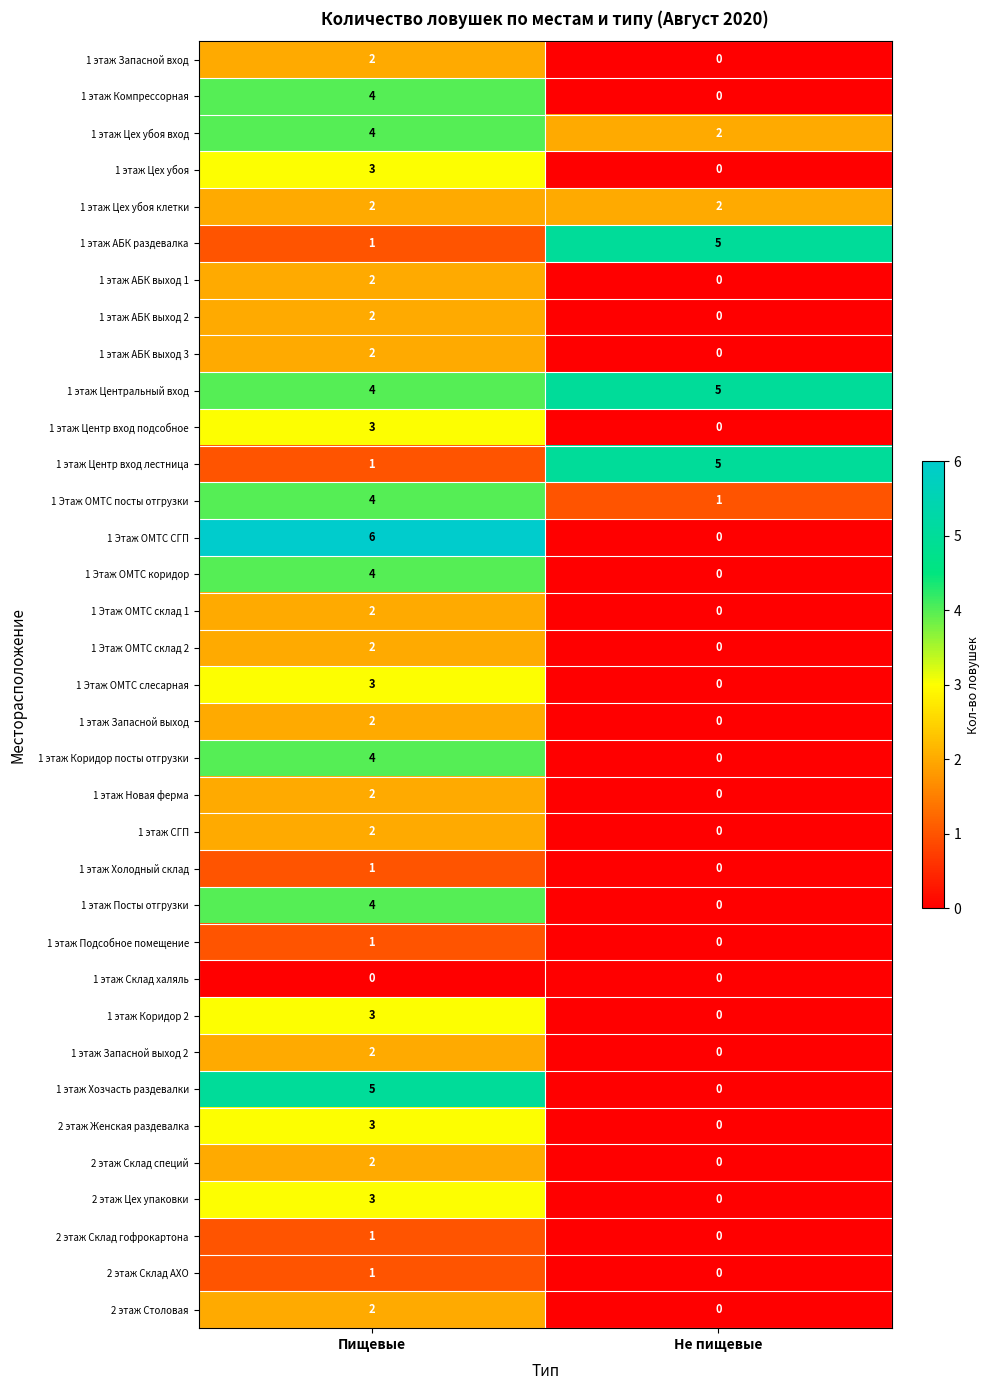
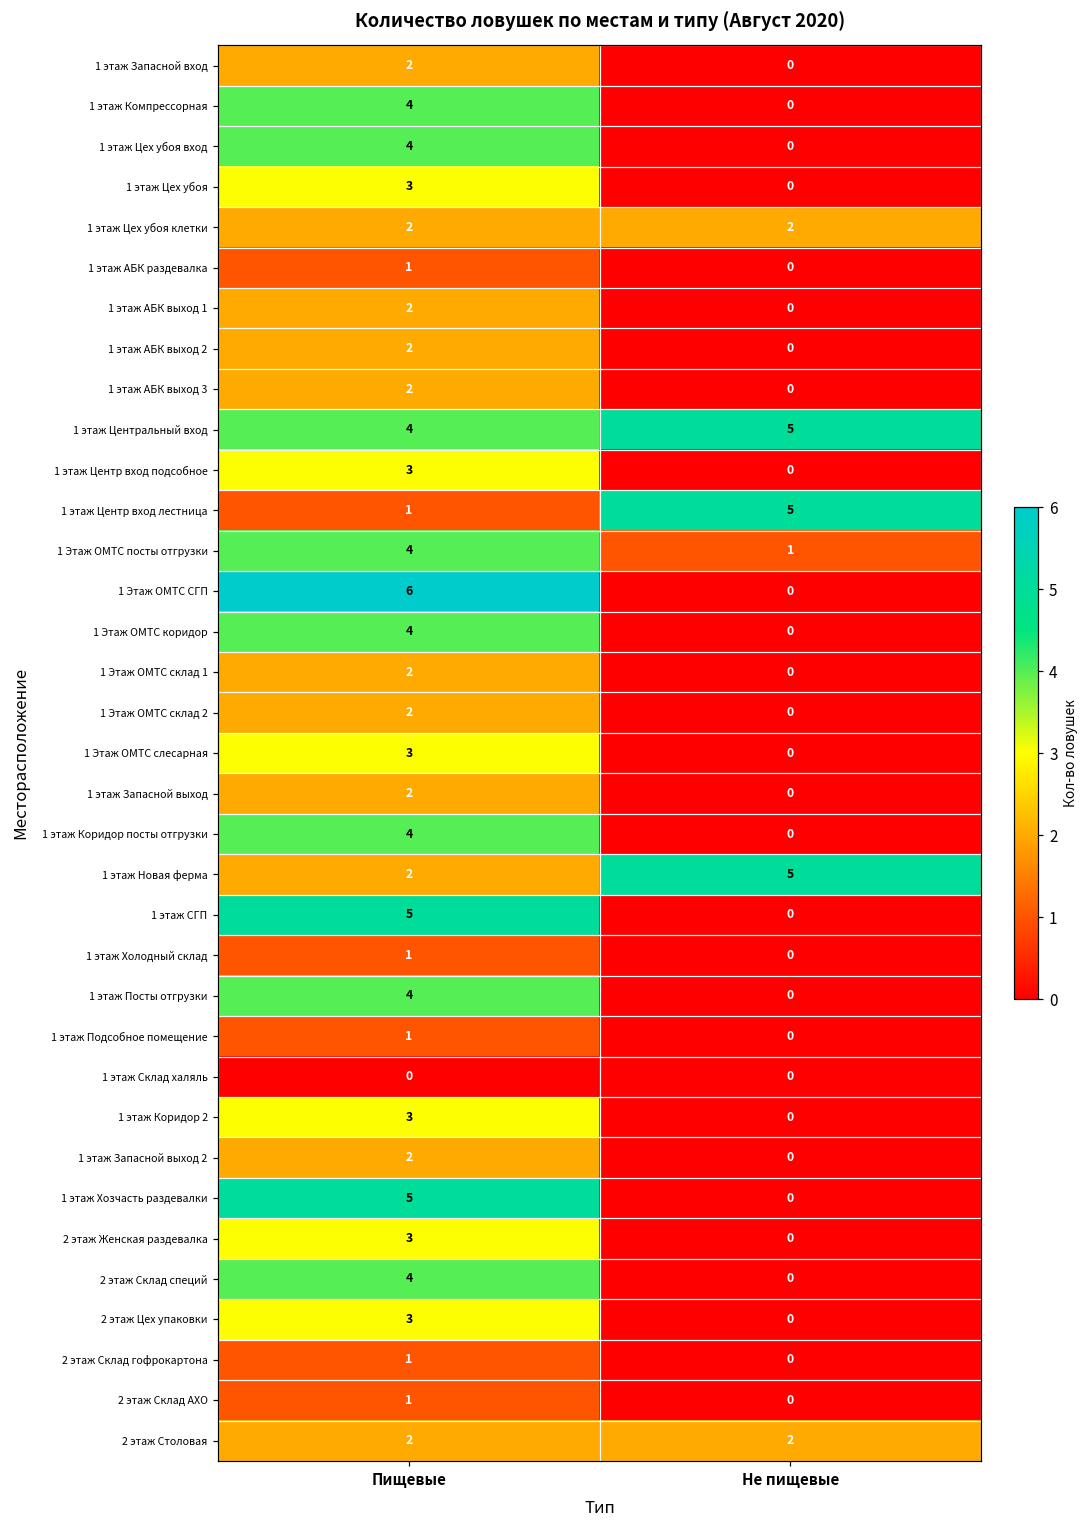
1 этаж Цех убоя вход, Не пищевые: 2 -> 0
1 этаж АБК раздевалка, Не пищевые: 5 -> 0
1 этаж Новая ферма, Не пищевые: 0 -> 5
1 этаж СГП, Пищевые: 2 -> 5
2 этаж Склад специй, Пищевые: 2 -> 4
2 этаж Столовая, Не пищевые: 0 -> 2
